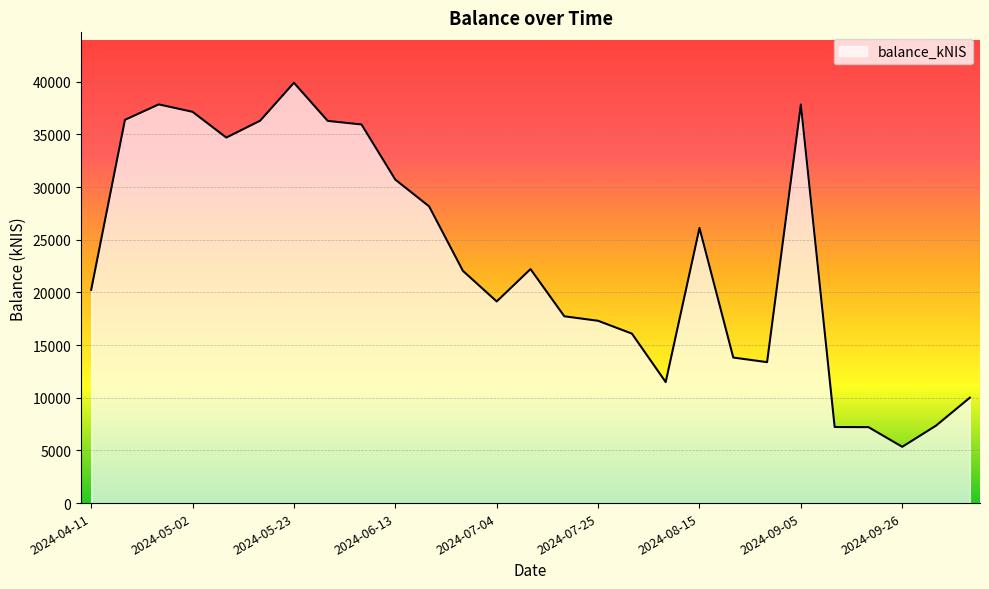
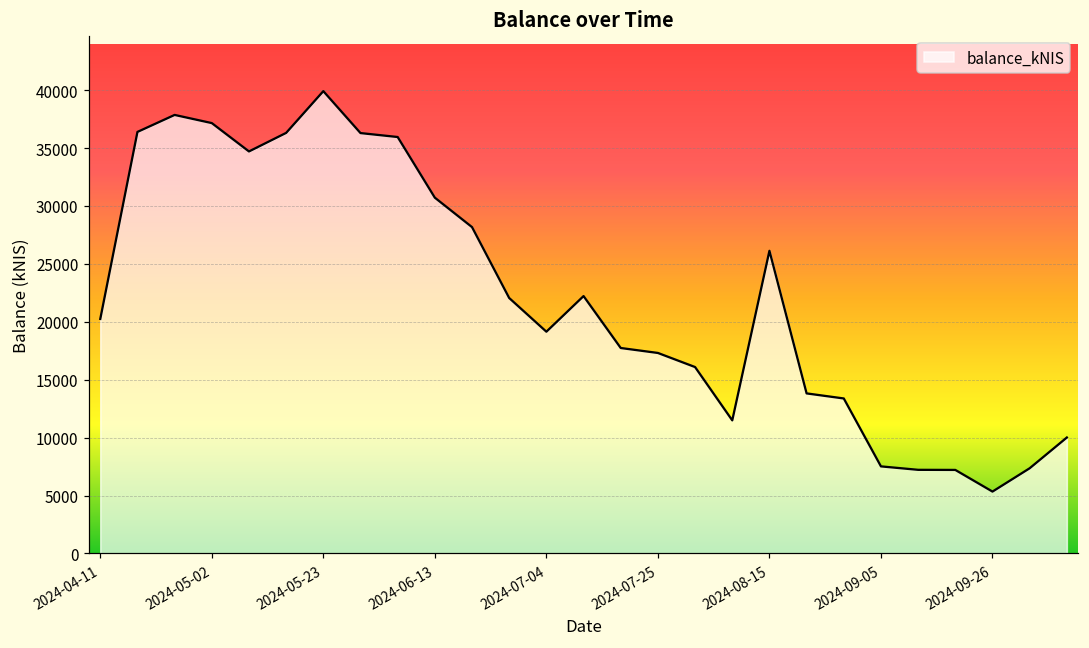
2024-09-05: 37800 -> 7500
